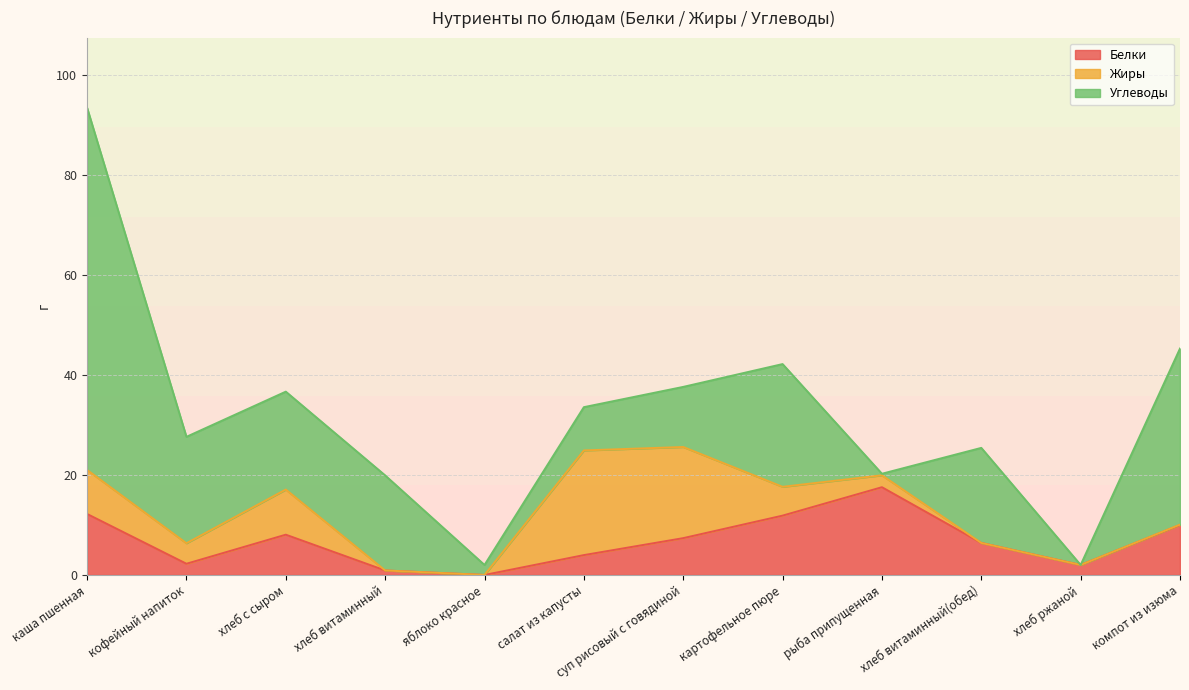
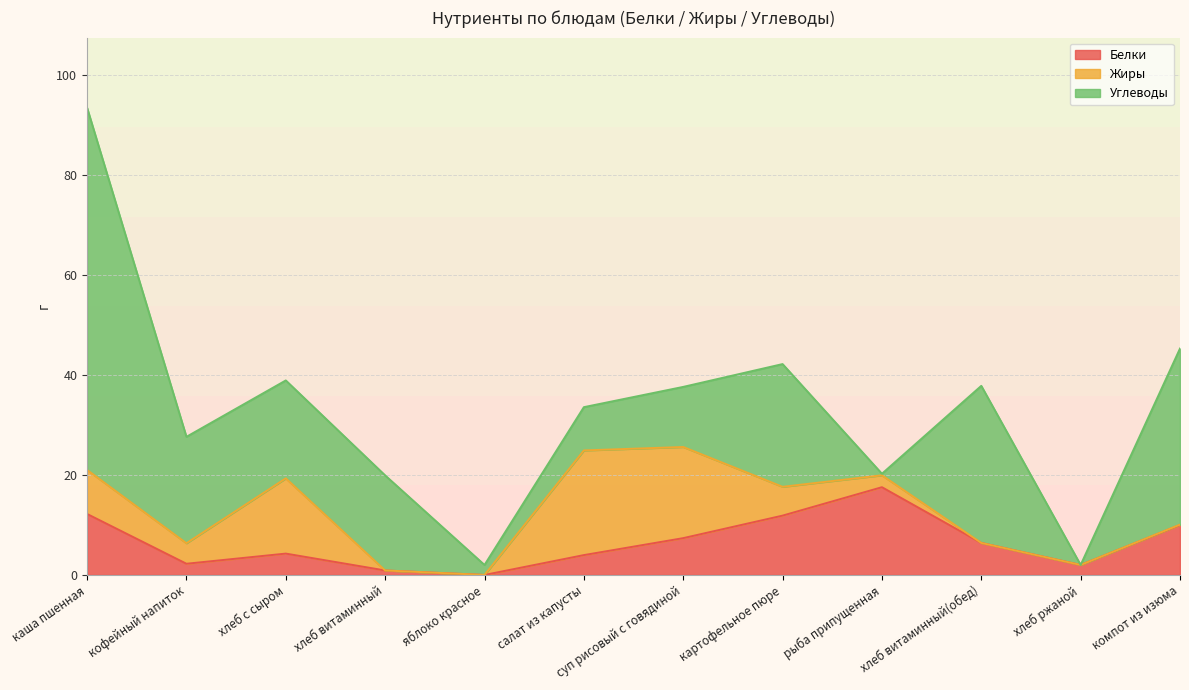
Белки, хлеб c сыром: 8 -> 4
Жиры, хлеб c сыром: 9 -> 15
Углеводы, хлеб витаминный(обед): 19 -> 31
